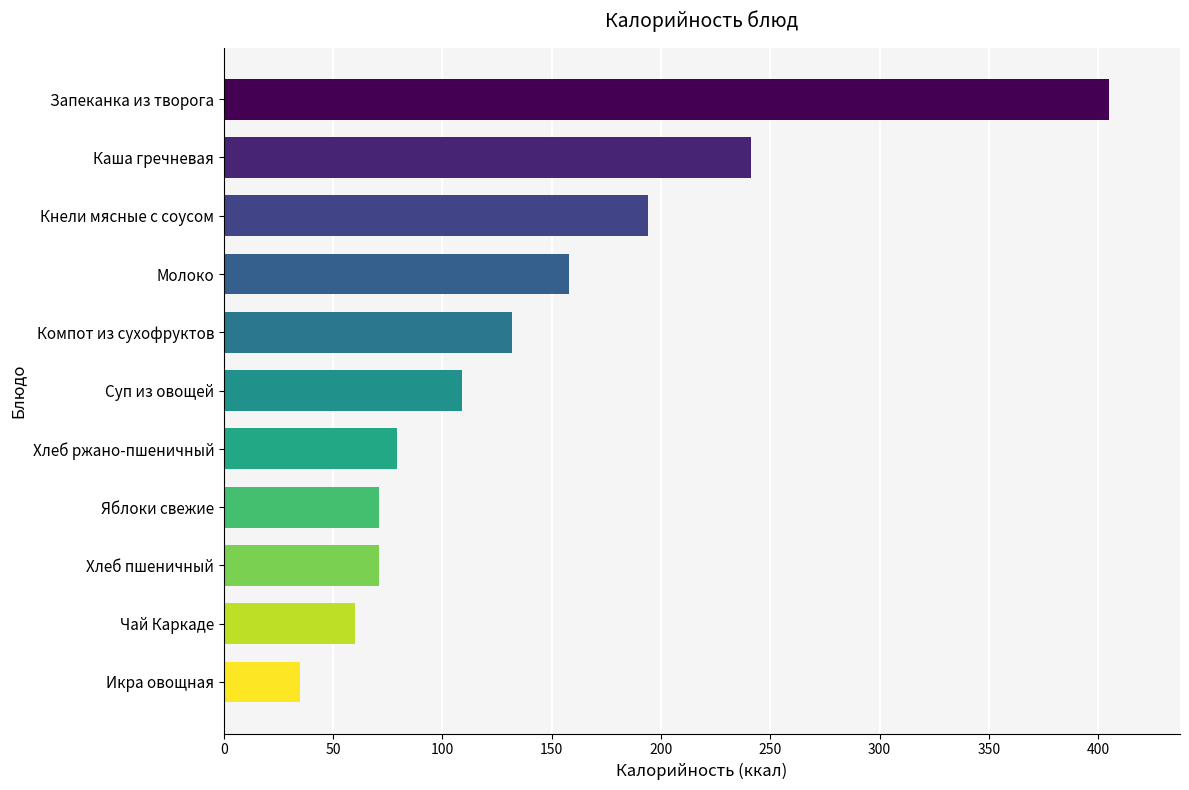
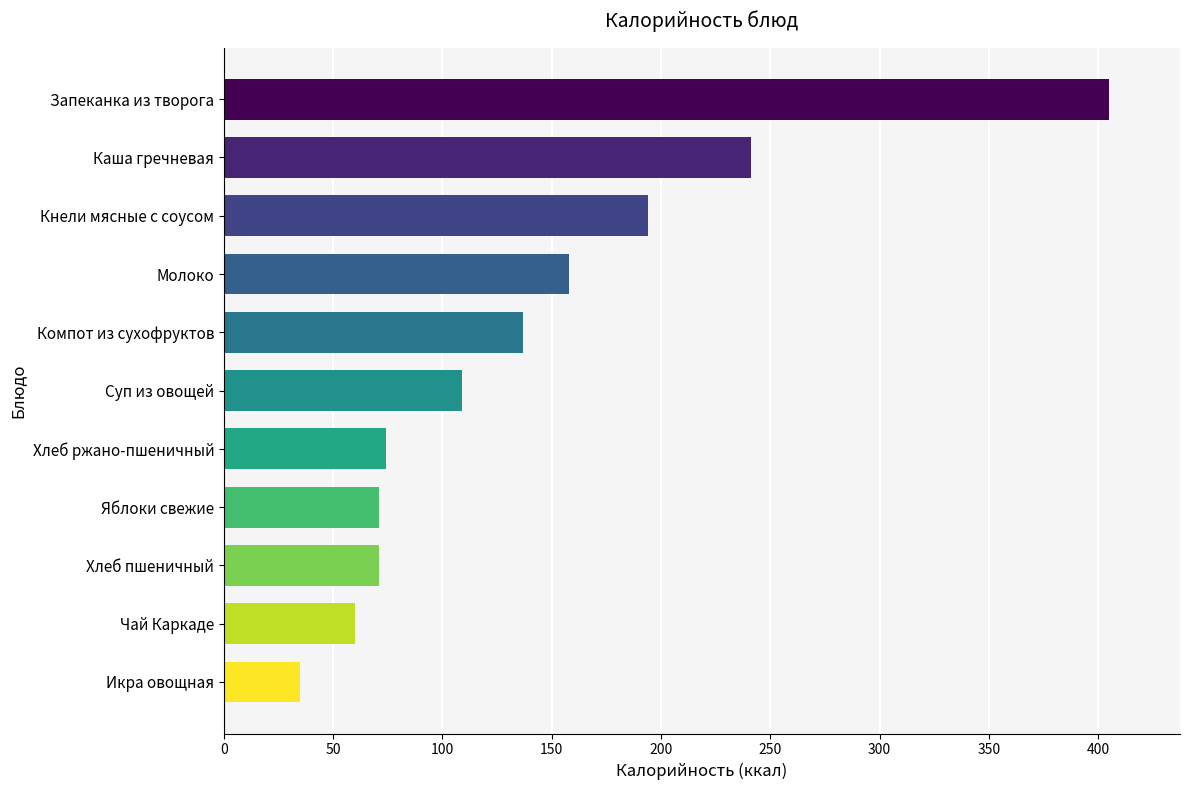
Компот из сухофруктов: 132 -> 137
Хлеб ржано-пшеничный: 79 -> 74
